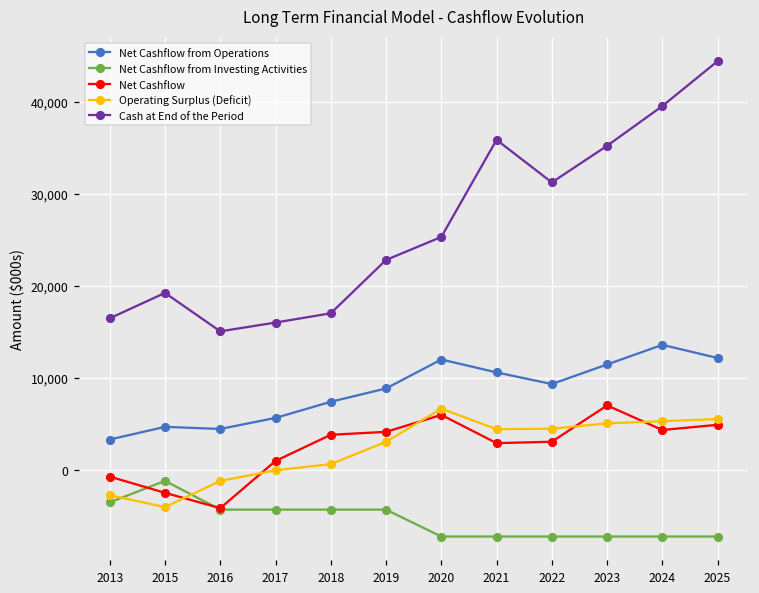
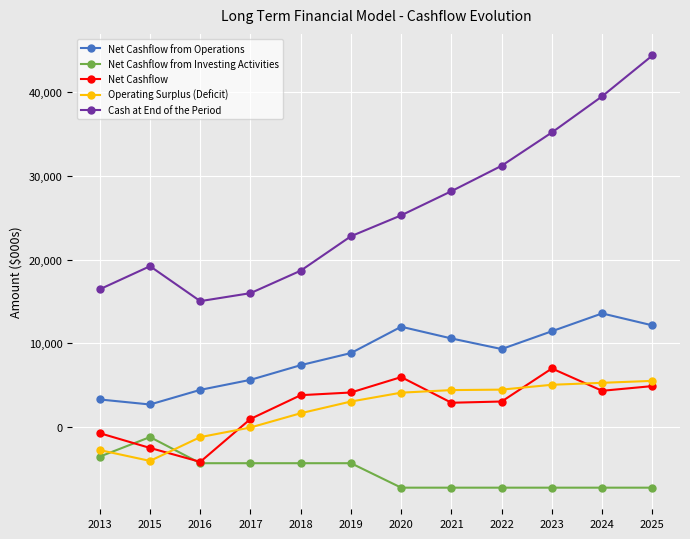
Net Cashflow from Operations, 2015: 5,000 -> 3,000
Operating Surplus (Deficit), 2018: 1,000 -> 2,000
Cash at End of the Period, 2018: 17,000 -> 19,000
Operating Surplus (Deficit), 2020: 7,000 -> 4,000
Cash at End of the Period, 2021: 36,000 -> 28,000
